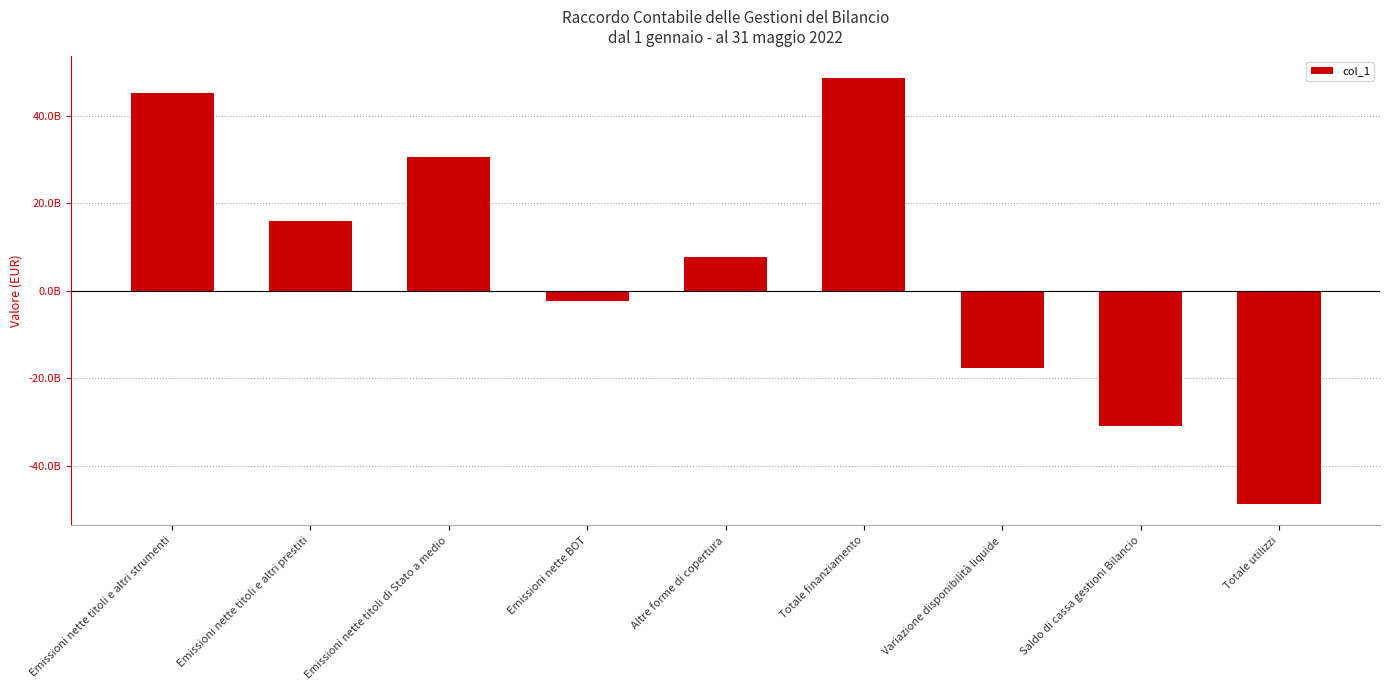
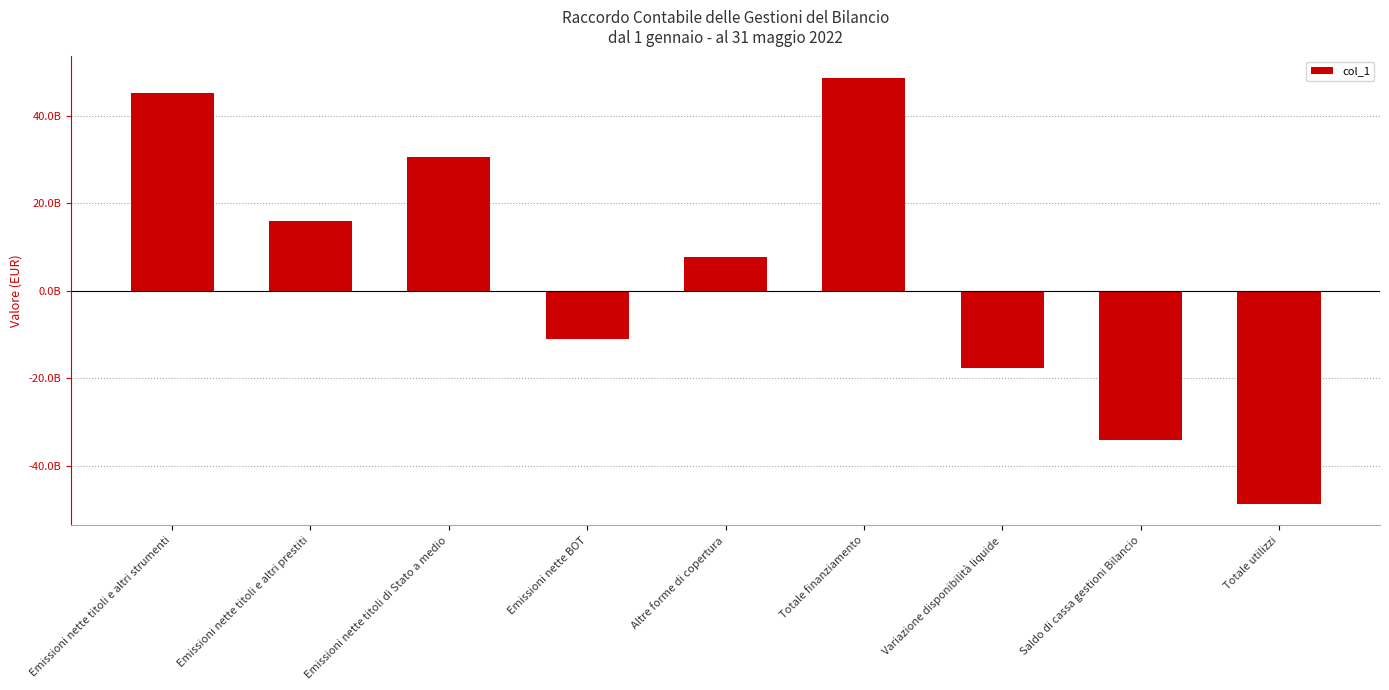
Emissioni nette BOT: -2000000000 -> -11000000000
Saldo di cassa gestioni Bilancio: -31000000000 -> -34000000000
